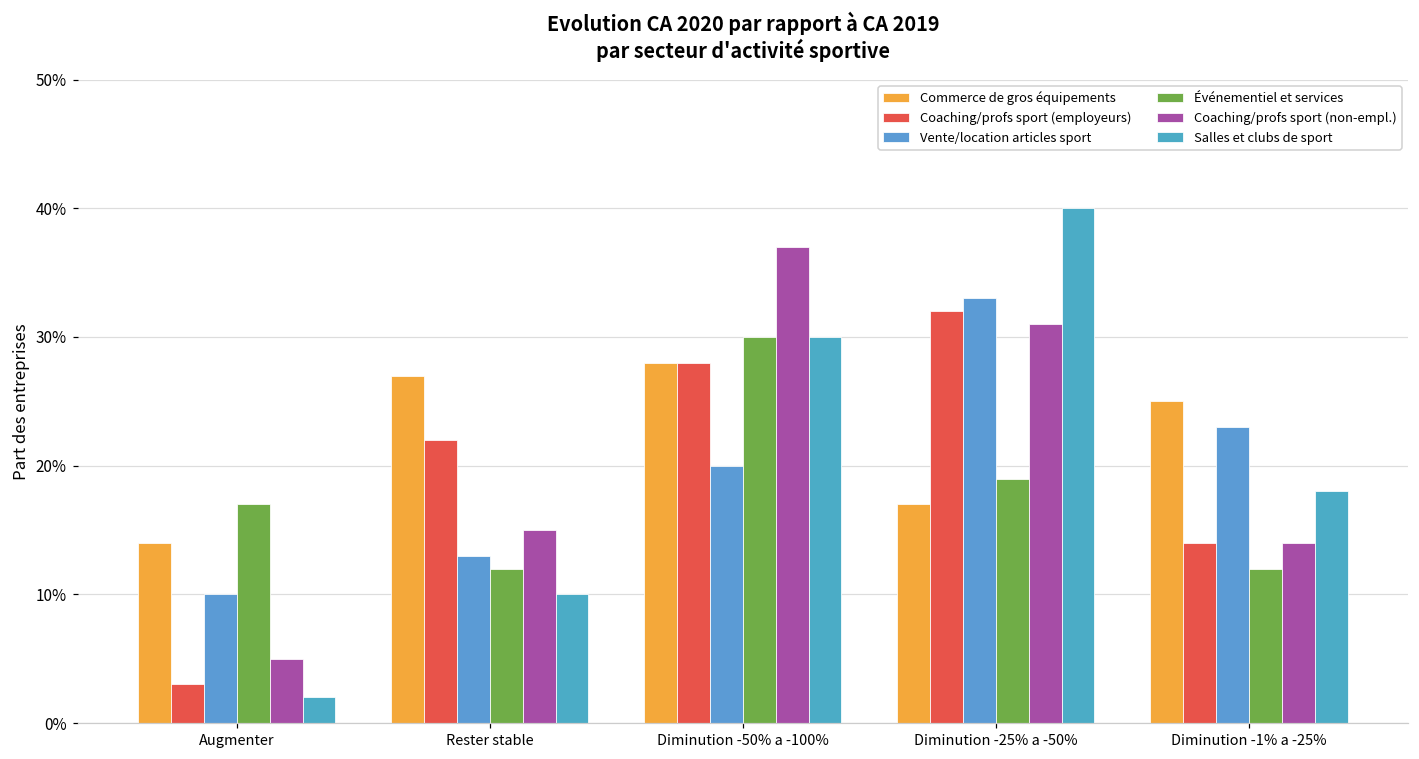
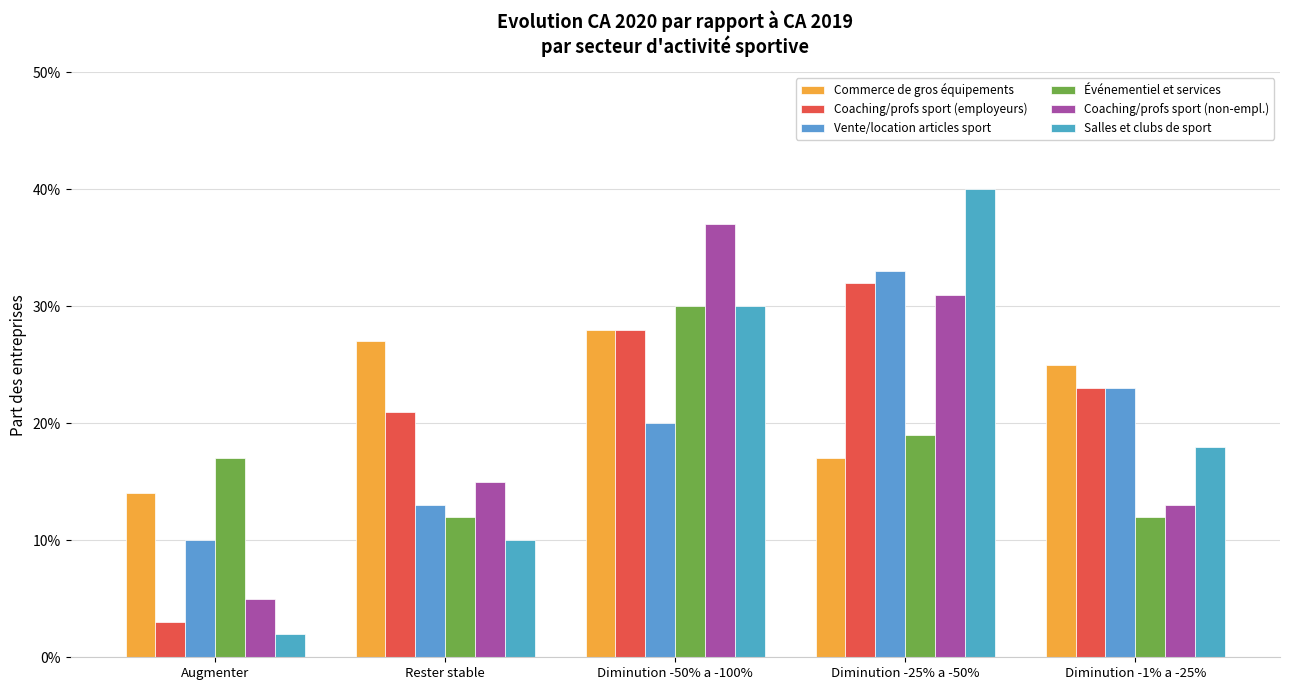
Coaching/profs sport (employeurs), Rester stable: 22.0% -> 21.0%
Coaching/profs sport (employeurs), Diminution -1% a -25%: 14.0% -> 23.0%
Coaching/profs sport (non-empl.), Diminution -1% a -25%: 14.0% -> 13.0%
